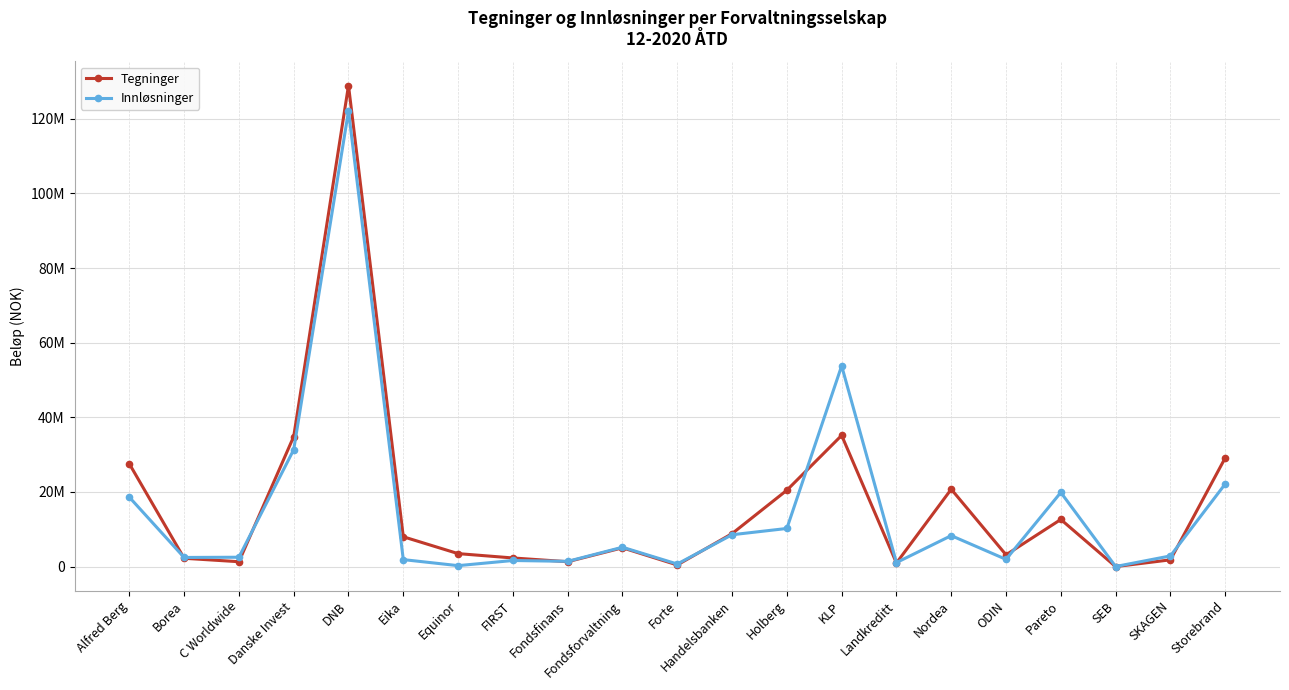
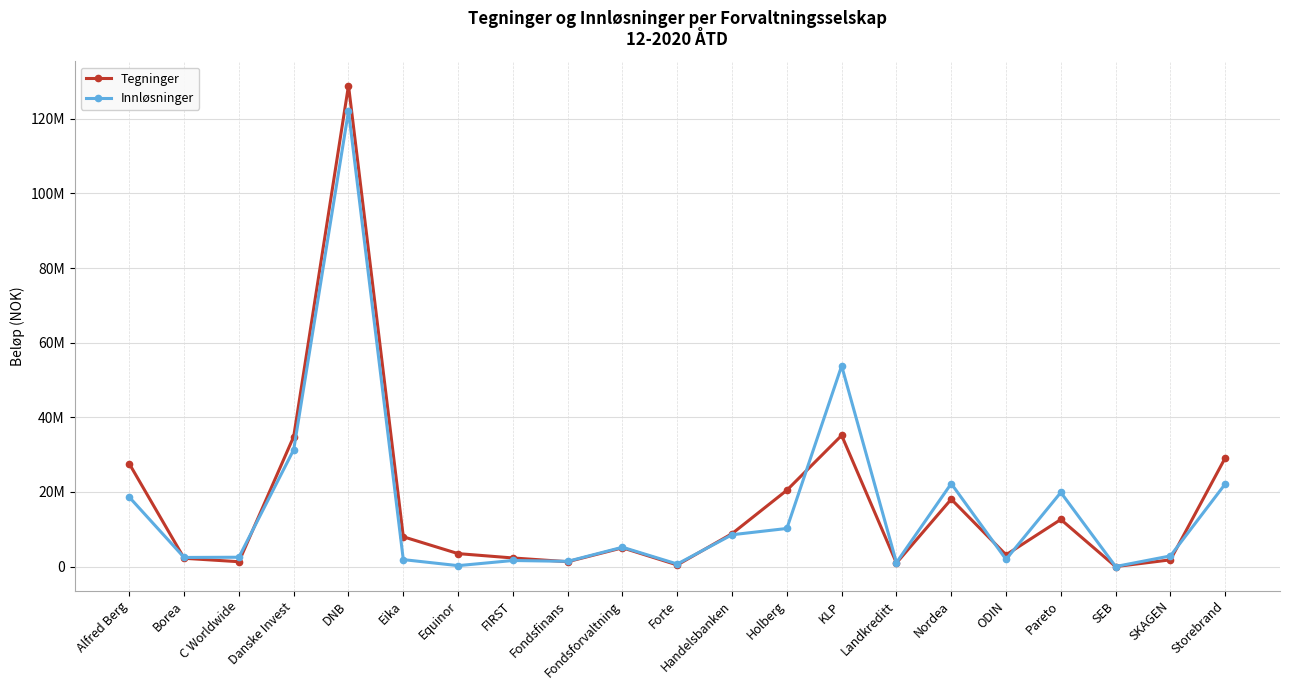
Tegninger, Nordea: 21000000 -> 18000000
Innløsninger, Nordea: 8000000 -> 22000000
